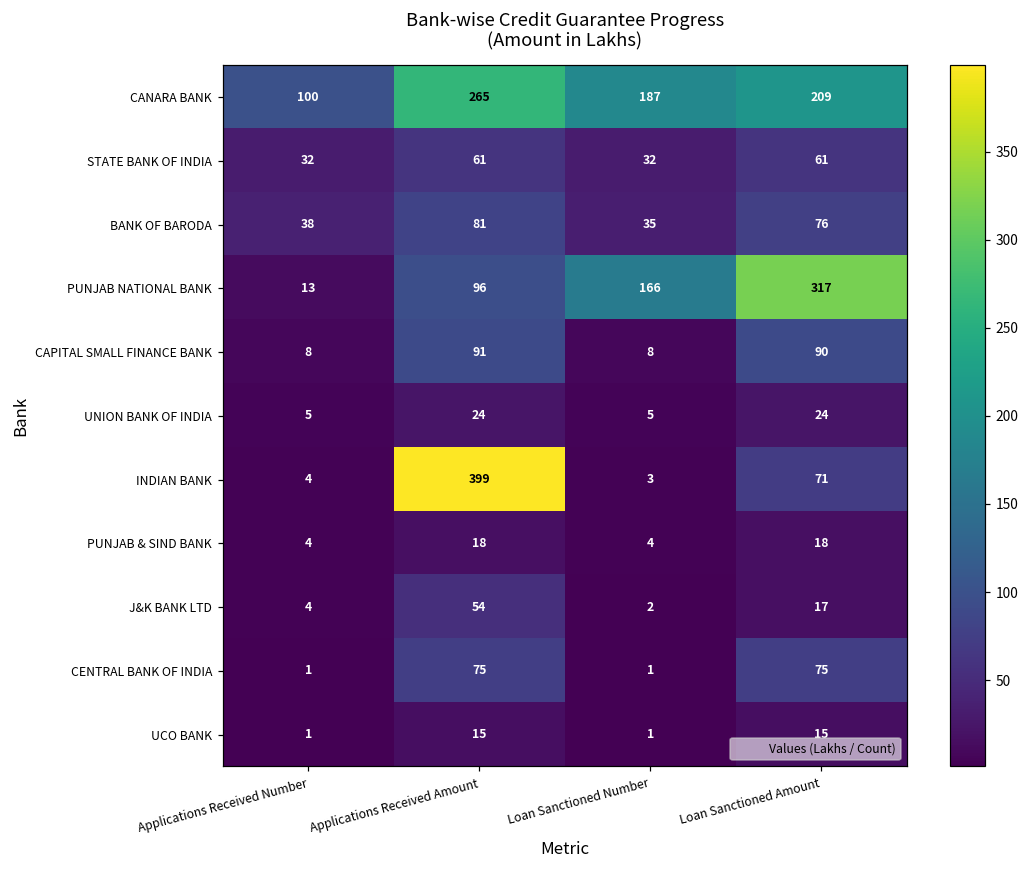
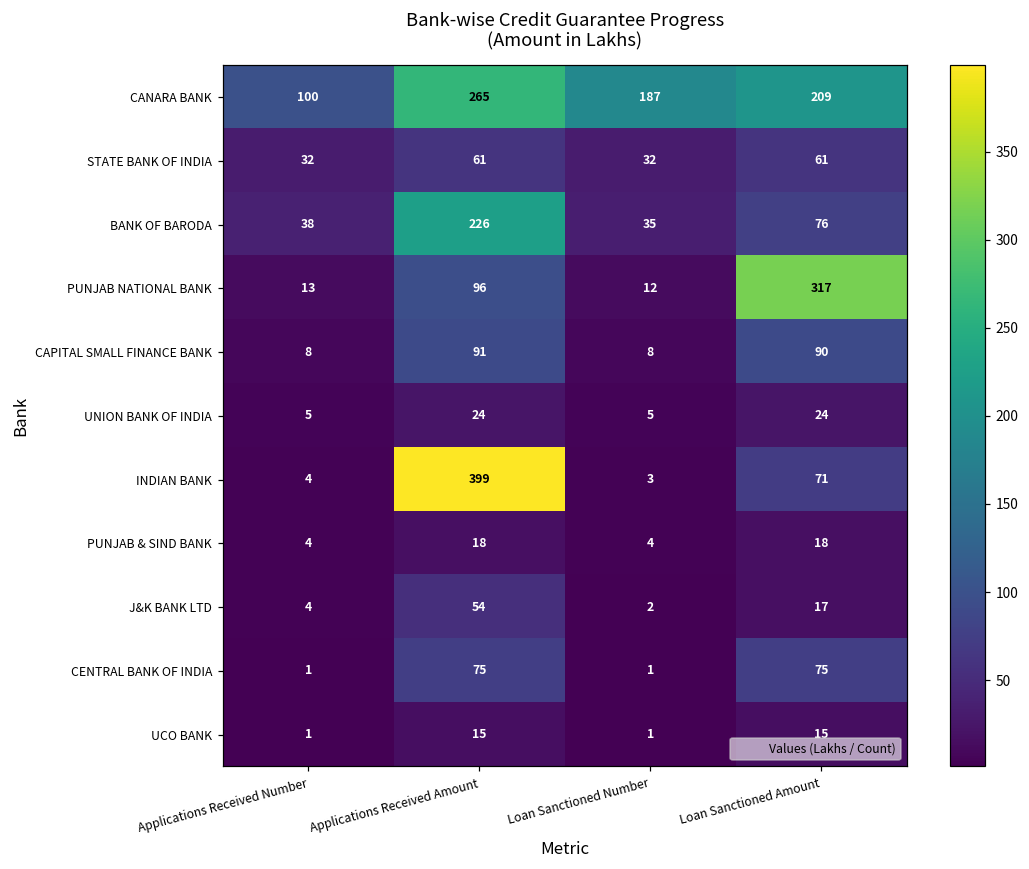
BANK OF BARODA, Applications Received Amount: 81 -> 226
PUNJAB NATIONAL BANK, Loan Sanctioned Number: 166 -> 12
